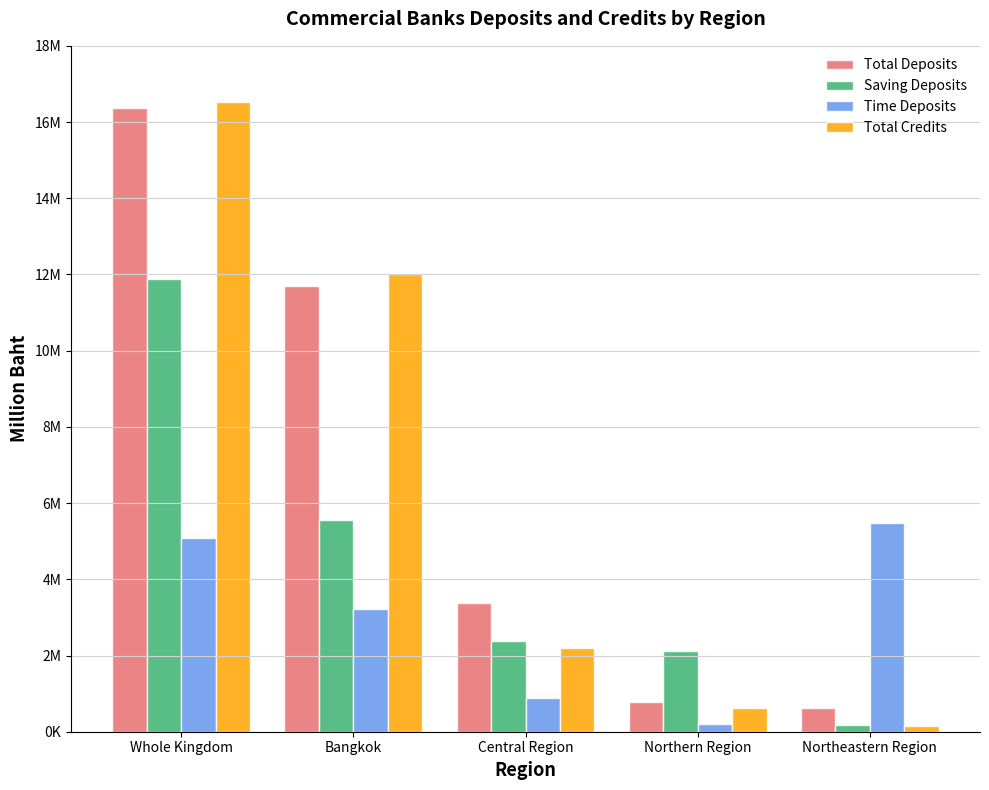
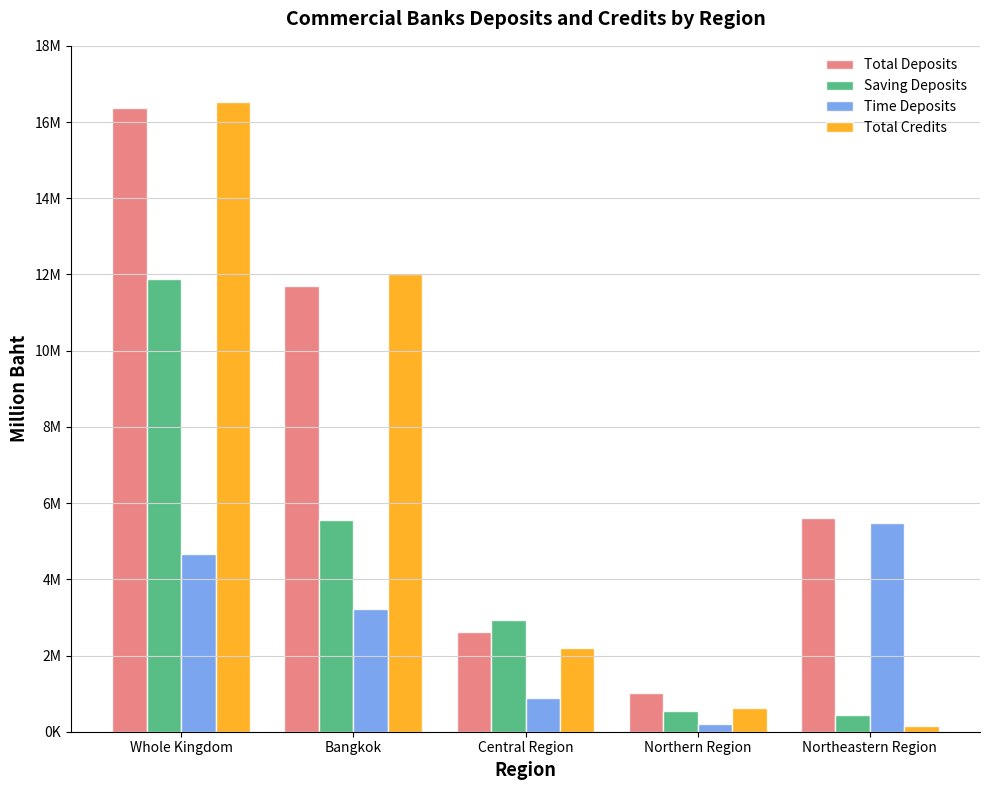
Time Deposits, Whole Kingdom: 5100000 -> 4700000
Total Deposits, Central Region: 3400000 -> 2600000
Saving Deposits, Central Region: 2400000 -> 2900000
Total Deposits, Northern Region: 800000 -> 1000000
Saving Deposits, Northern Region: 2100000 -> 600000
Total Deposits, Northeastern Region: 600000 -> 5600000
Saving Deposits, Northeastern Region: 200000 -> 400000
